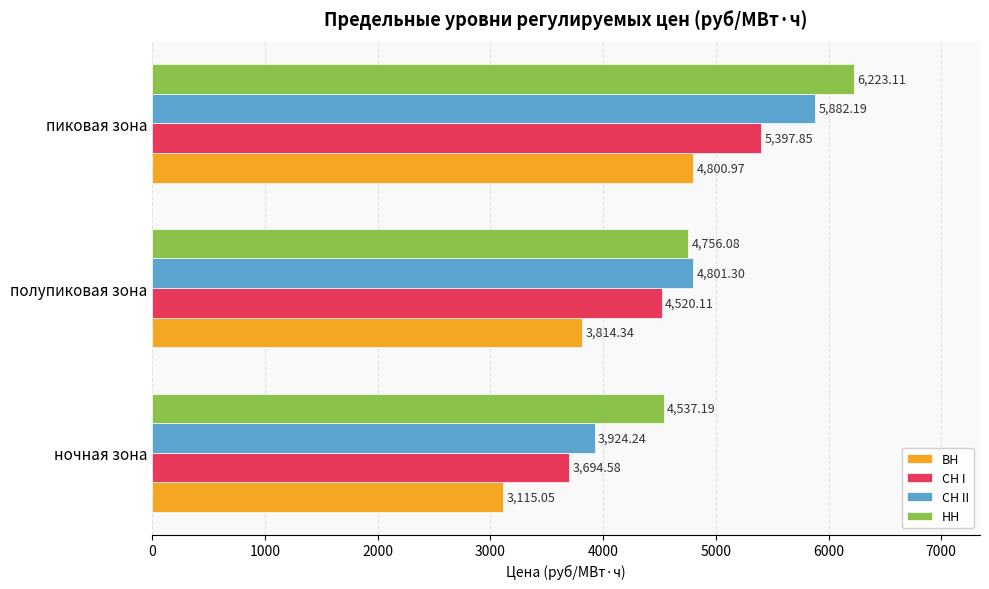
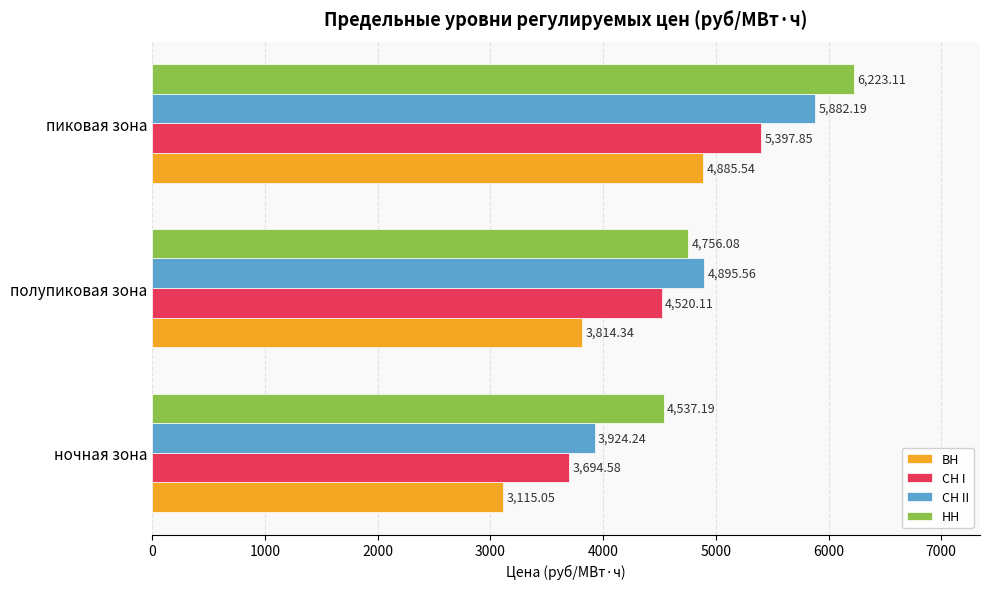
ВН, пиковая зона: 4,800.97 -> 4,885.54
СН II, полупиковая зона: 4,801.30 -> 4,895.56
